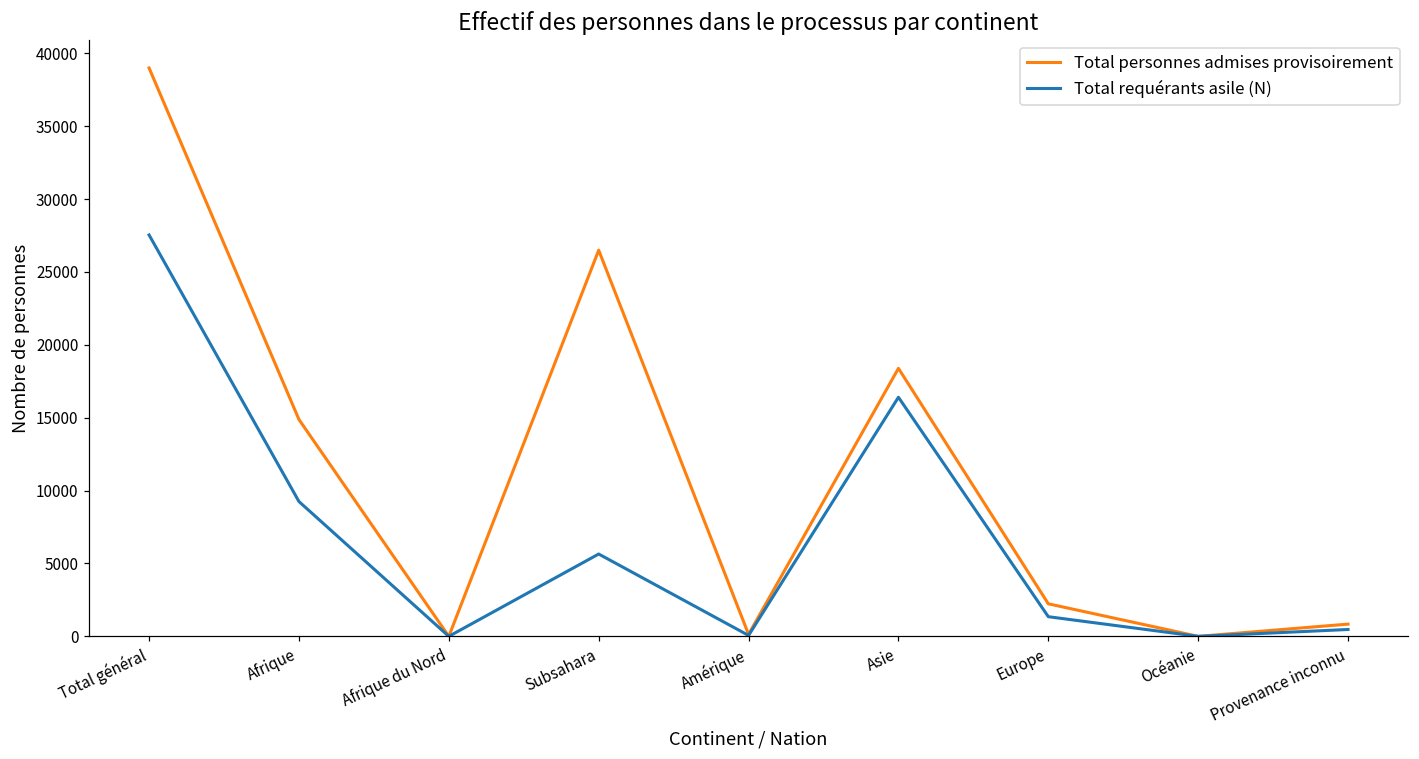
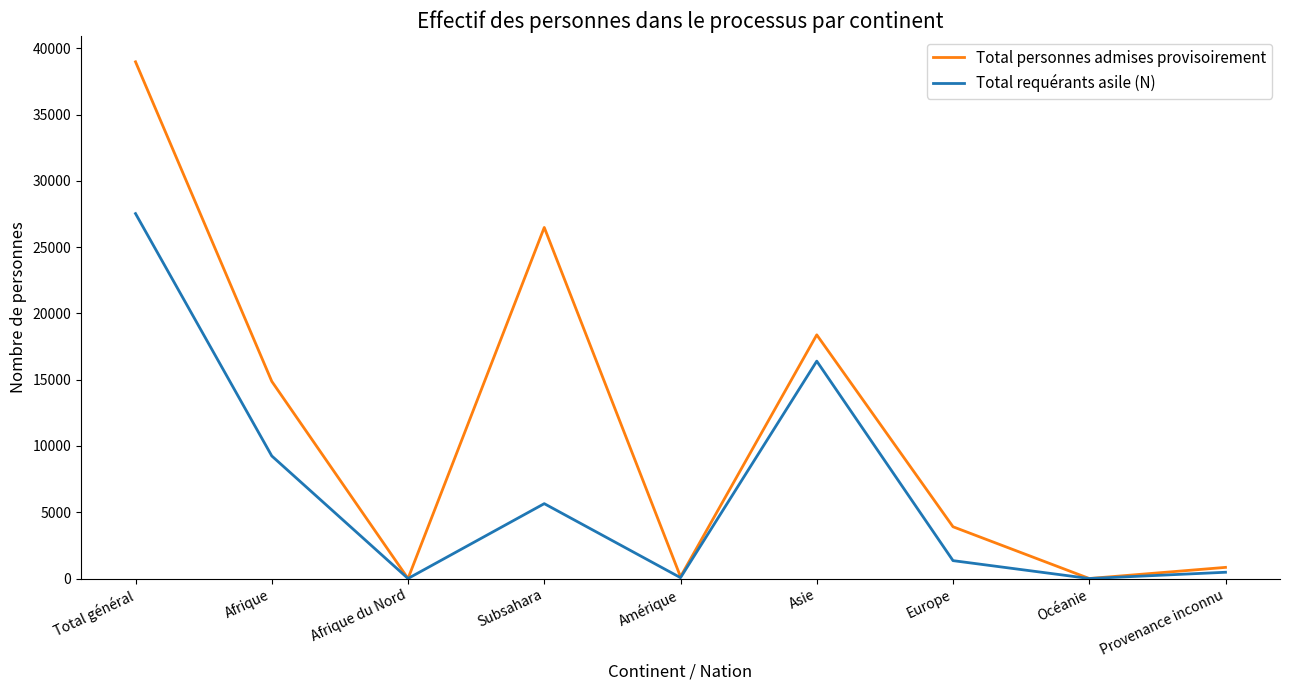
Total personnes admises provisoirement, Europe: 2200 -> 3900
